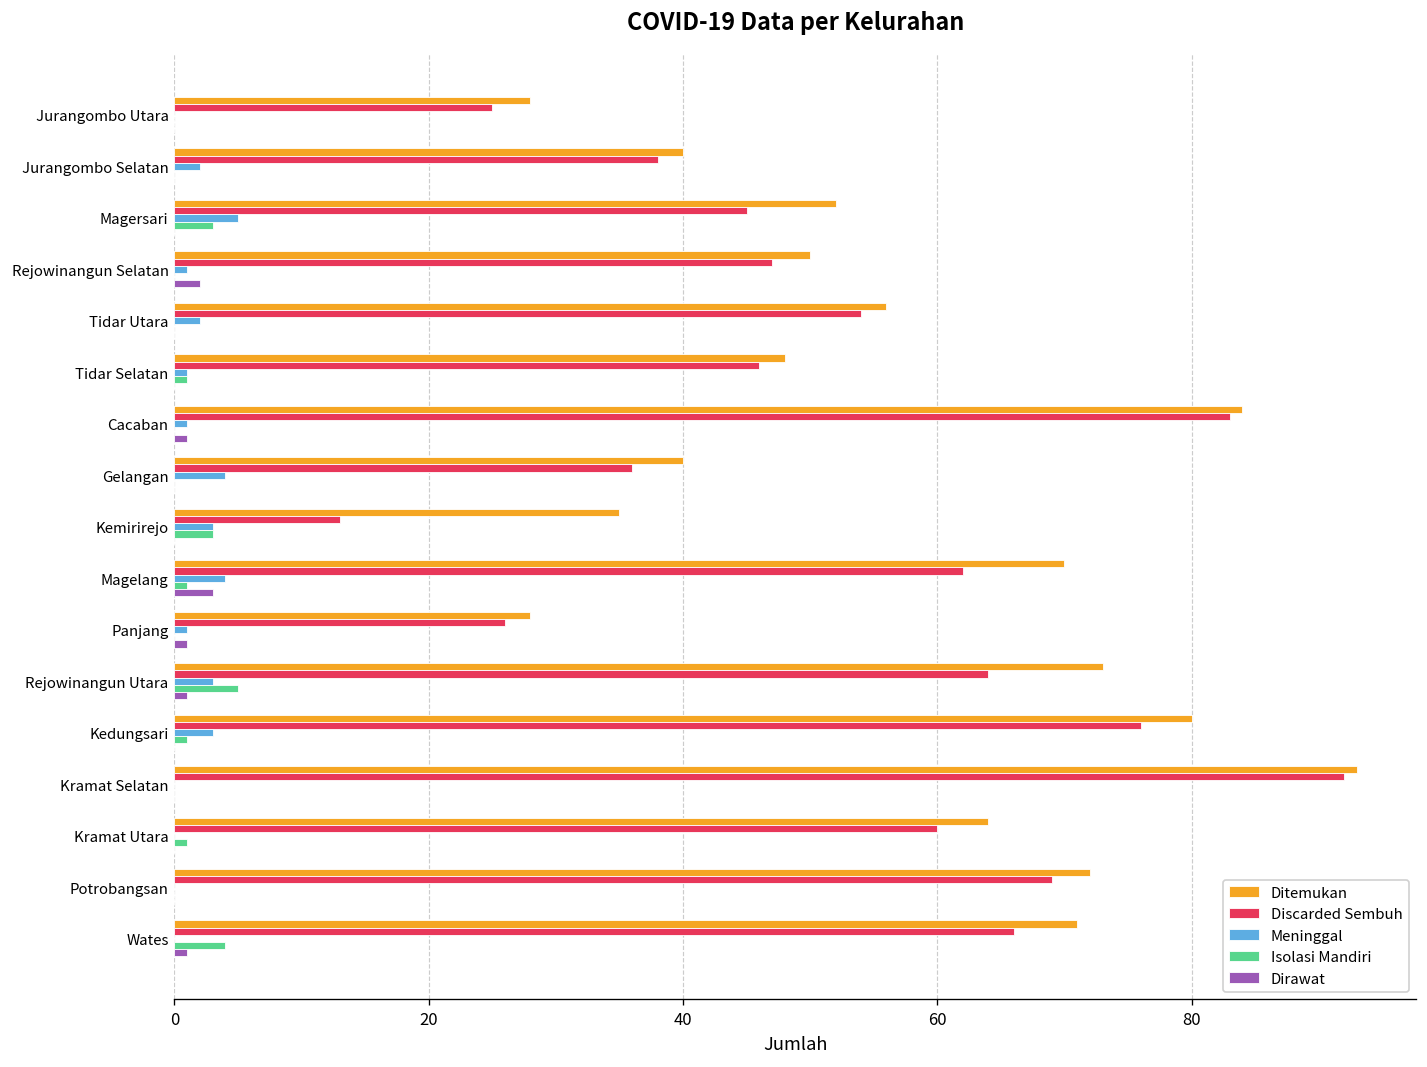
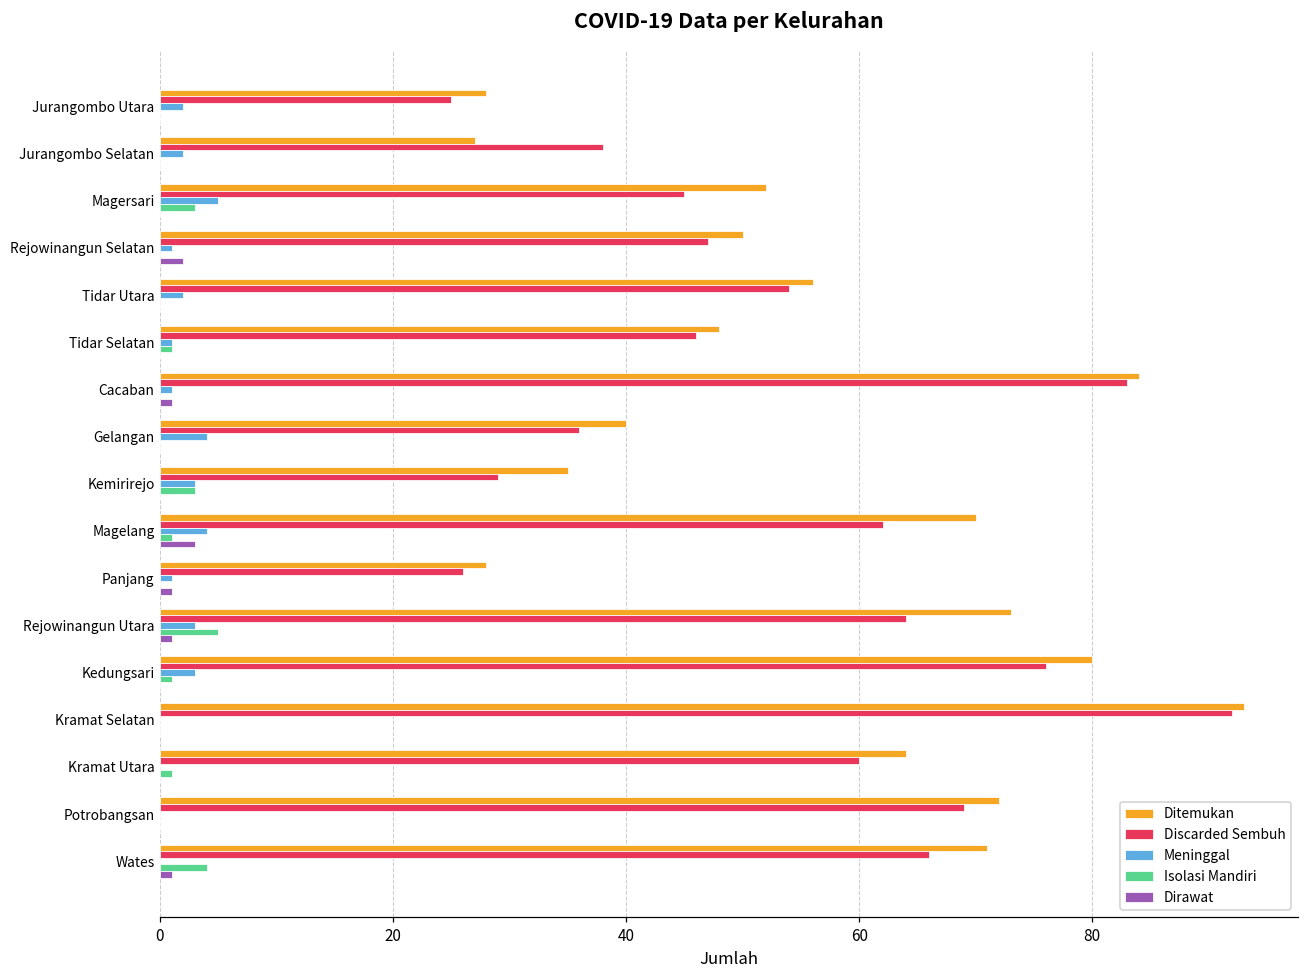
Meninggal, Jurangombo Utara: 0 -> 2
Ditemukan, Jurangombo Selatan: 40 -> 27
Discarded Sembuh, Kemirirejo: 13 -> 29
